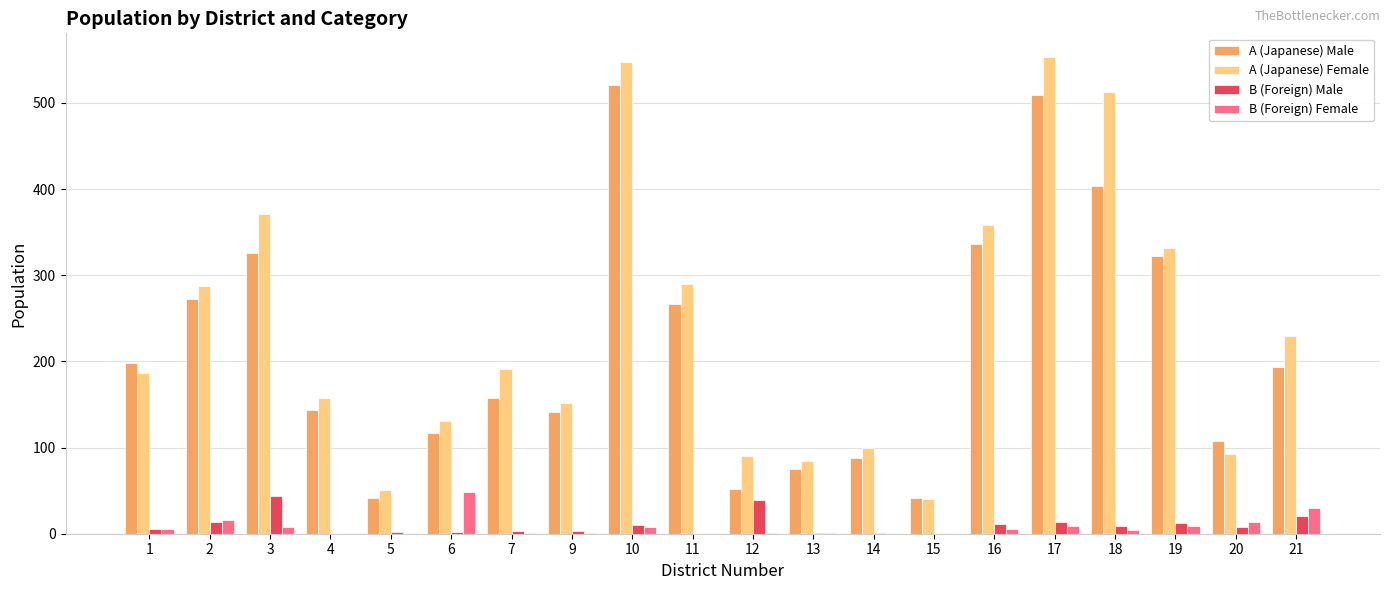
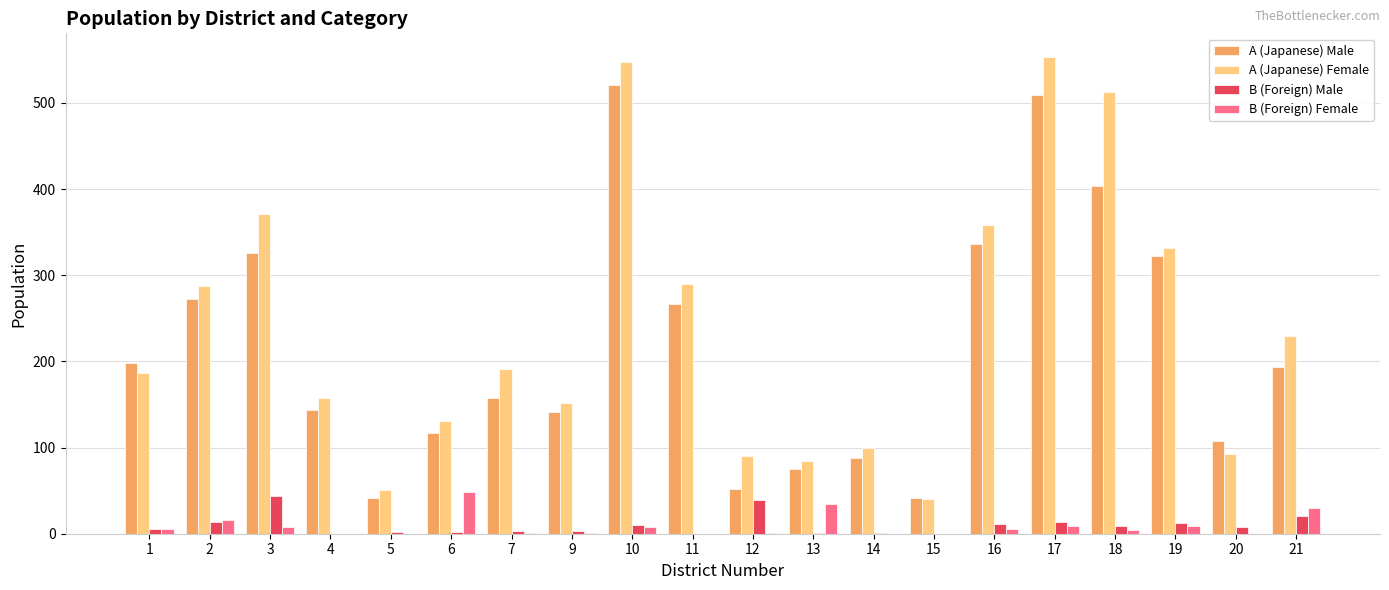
B (Foreign) Female, 13: 0 -> 30
B (Foreign) Female, 20: 10 -> 0
